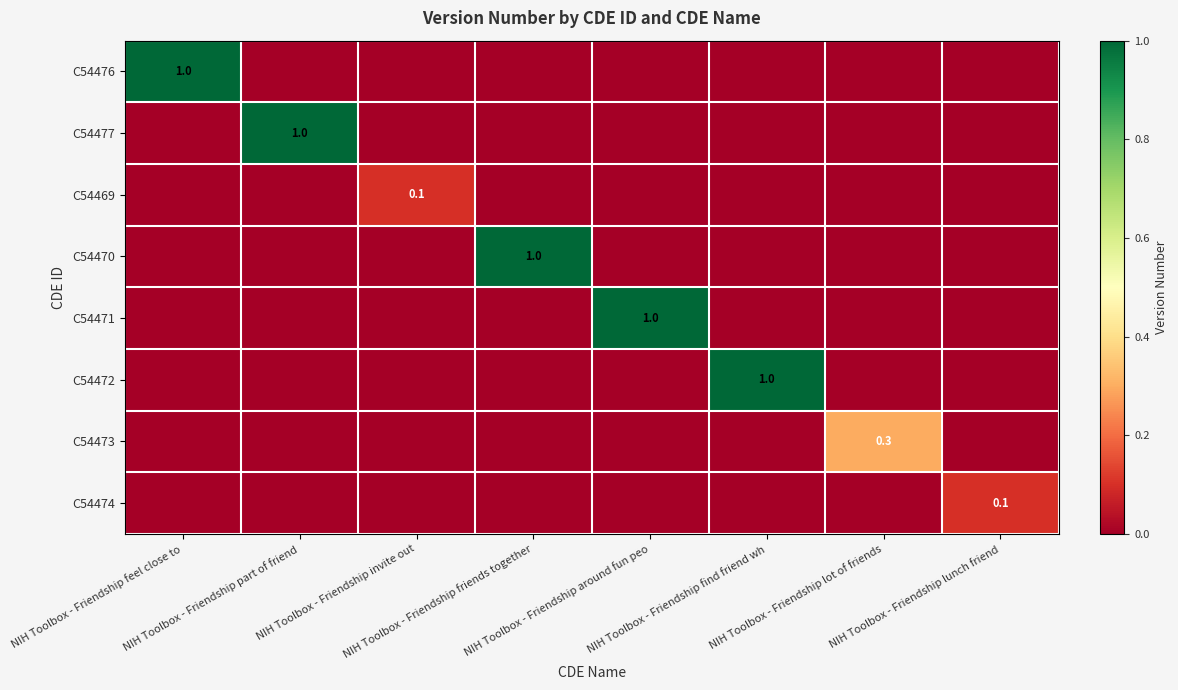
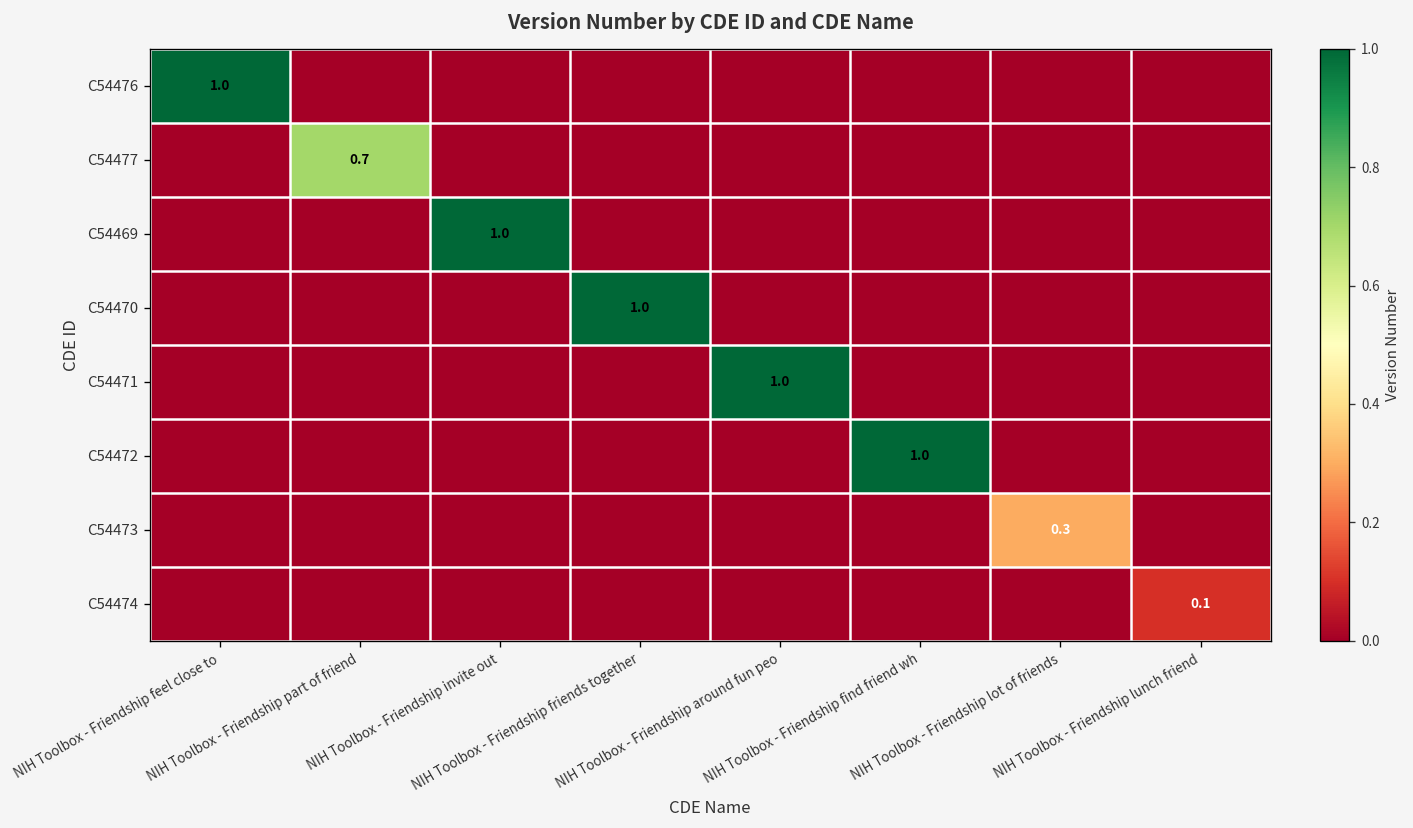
C54477, NIH Toolbox - Friendship part of friend: 1.0 -> 0.7
C54469, NIH Toolbox - Friendship invite out: 0.1 -> 1.0
